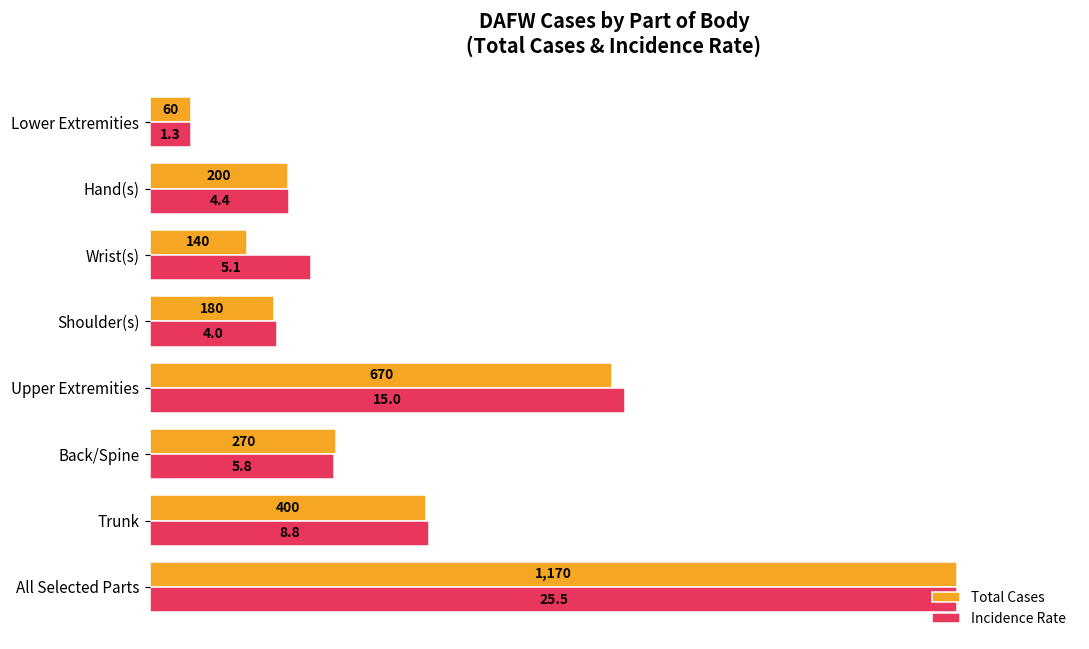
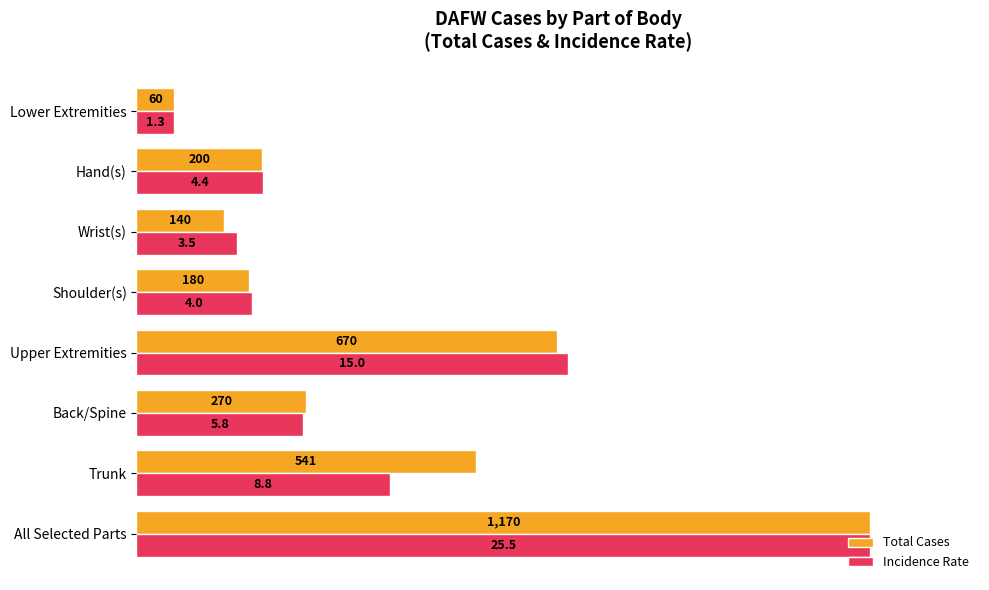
Incidence Rate, Wrist(s): 5.1 -> 3.5
Total Cases, Trunk: 400 -> 541
